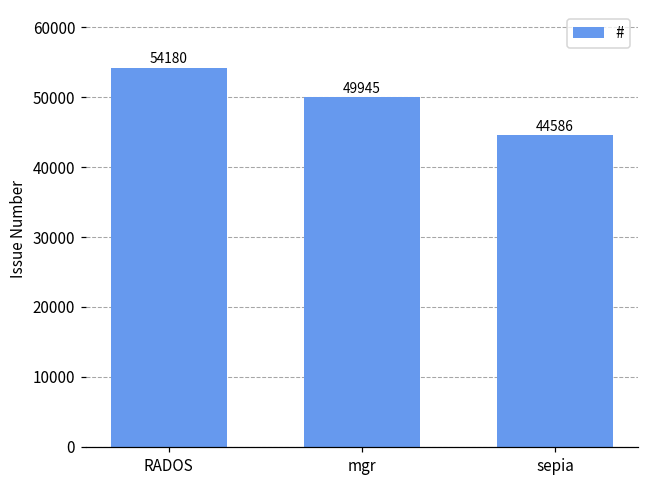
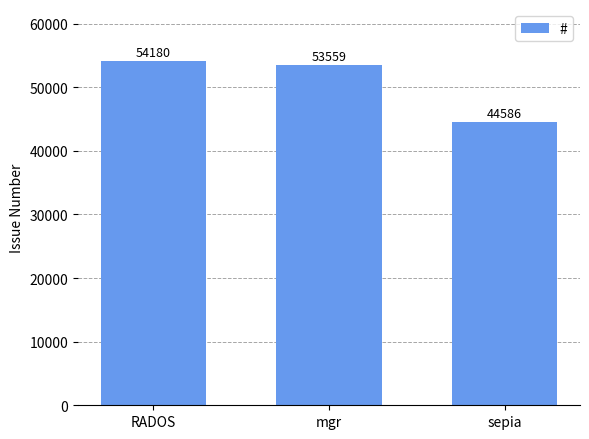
mgr: 49945 -> 53559
